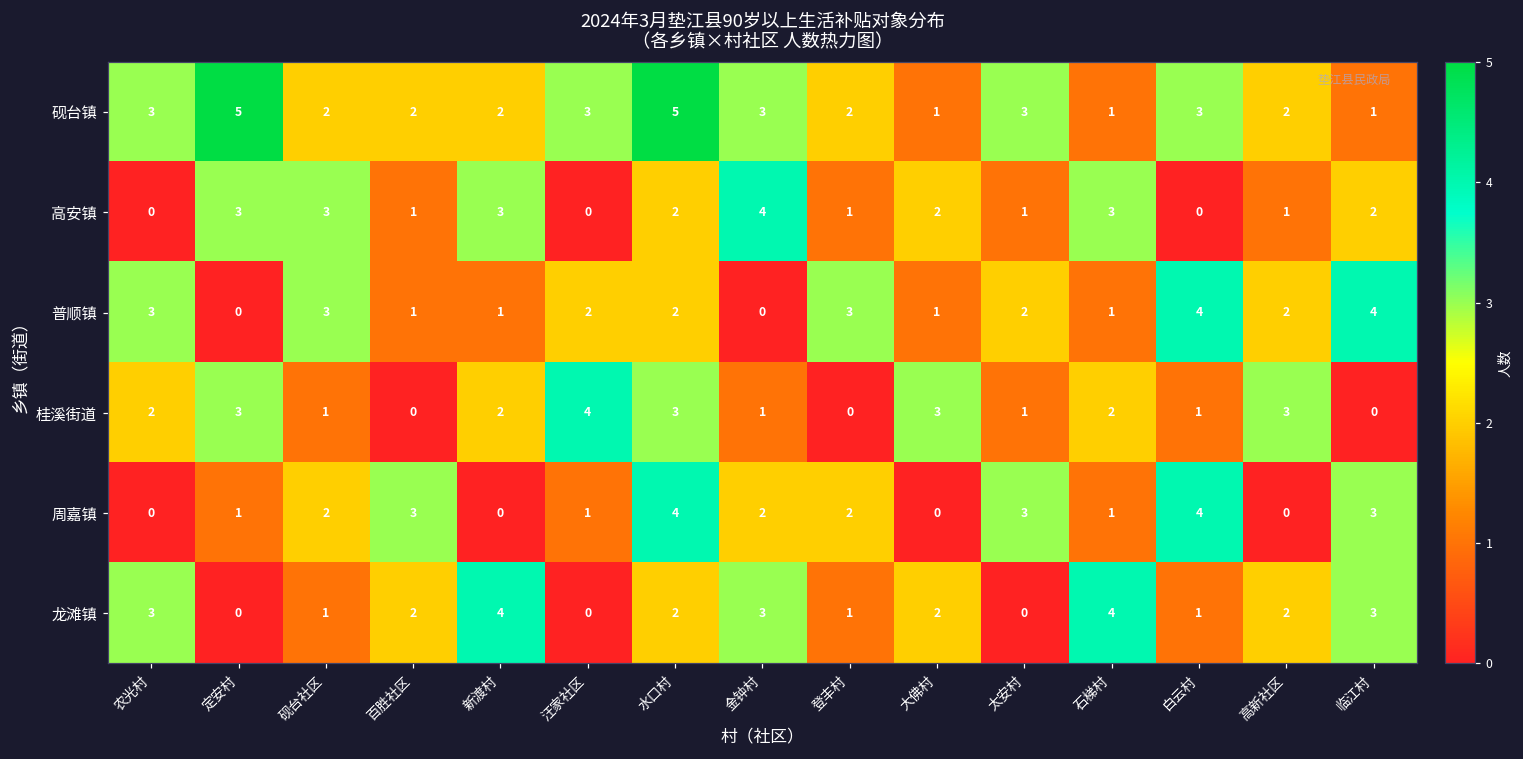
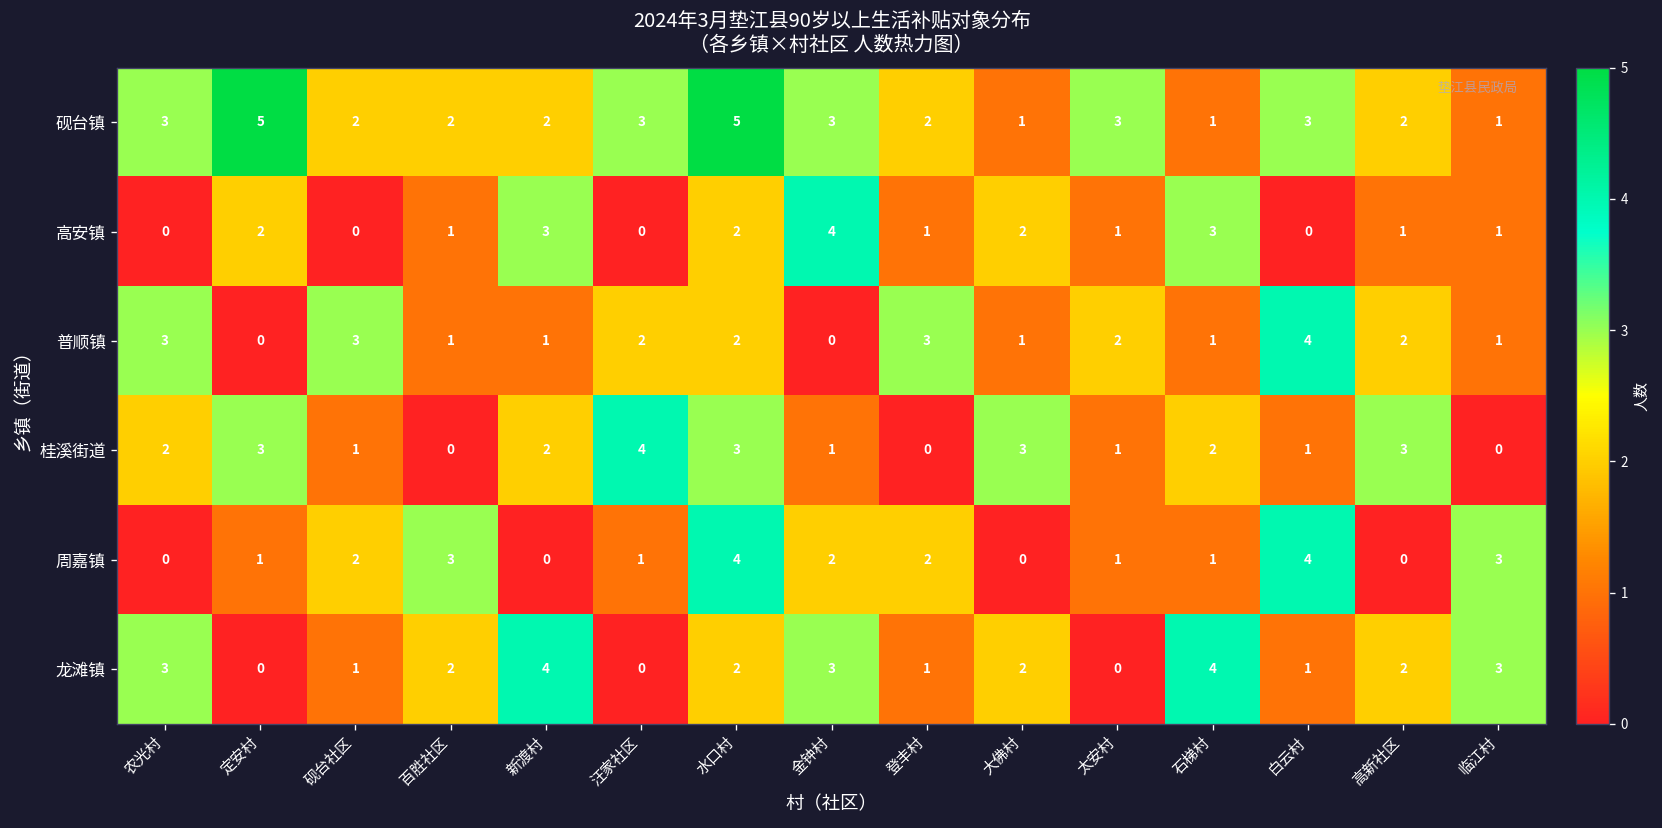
高安镇, 定安村: 3 -> 2
高安镇, 砚台社区: 3 -> 0
高安镇, 临江村: 2 -> 1
普顺镇, 临江村: 4 -> 1
周嘉镇, 太安村: 3 -> 1
